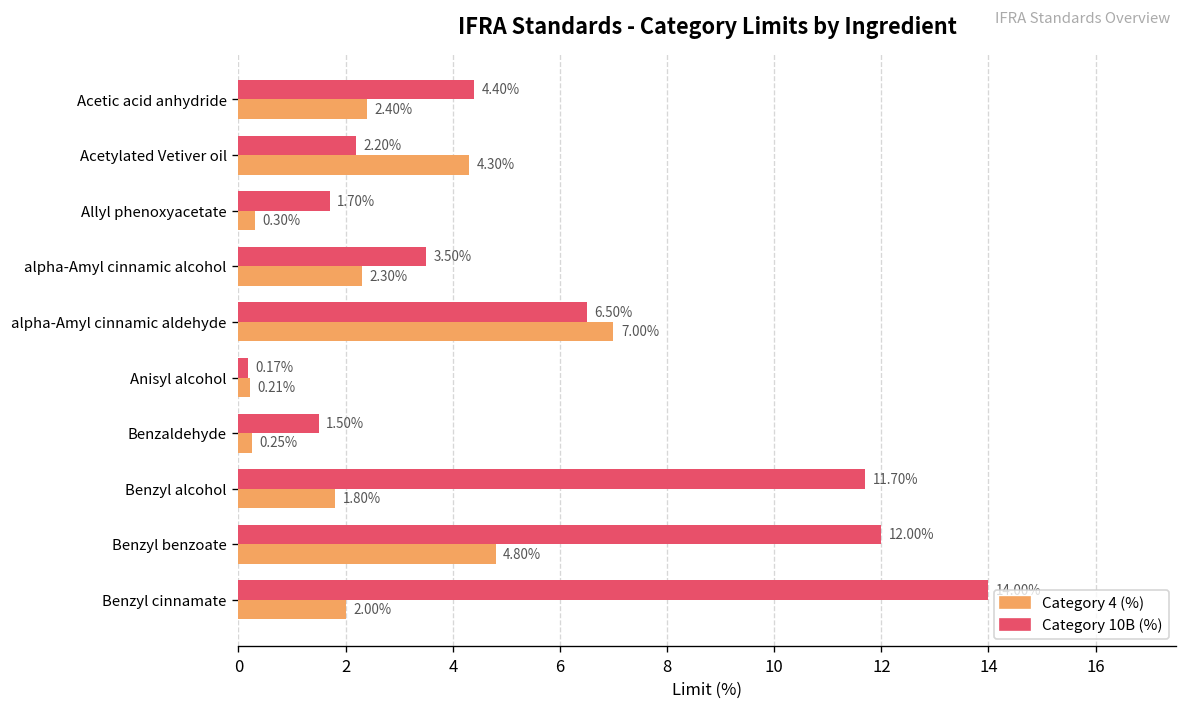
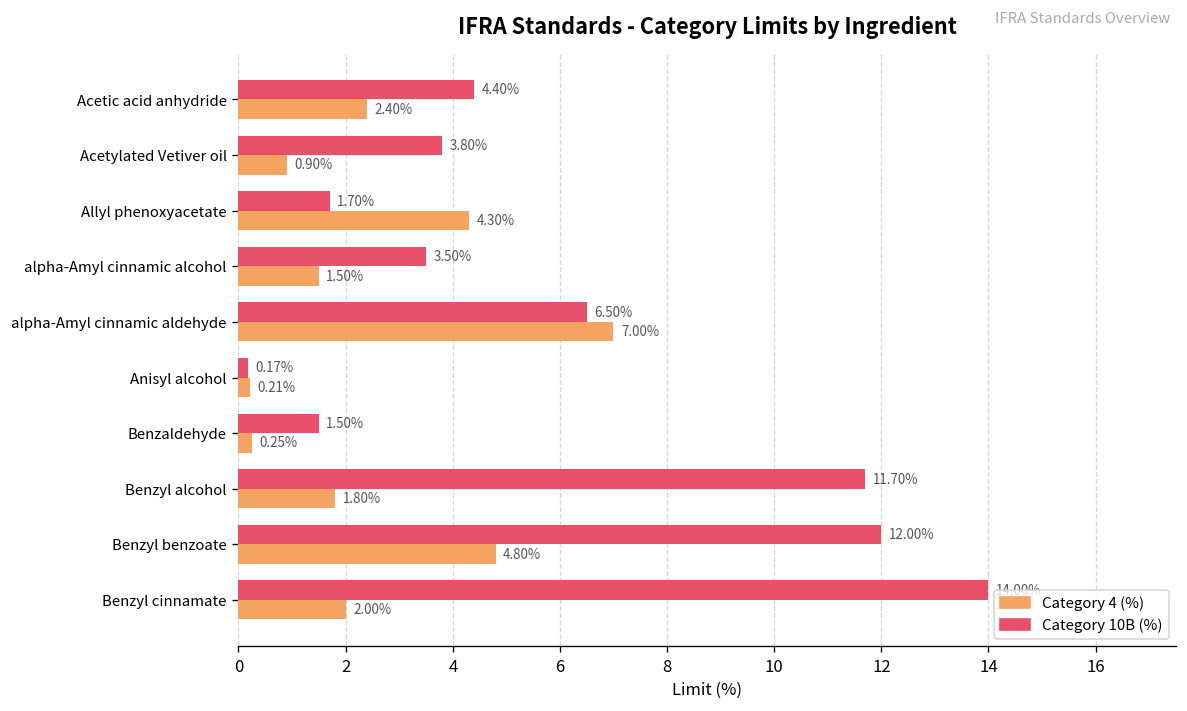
Category 10B (%), Acetylated Vetiver oil: 2.20% -> 3.80%
Category 4 (%), Acetylated Vetiver oil: 4.30% -> 0.90%
Category 4 (%), Allyl phenoxyacetate: 0.30% -> 4.30%
Category 4 (%), alpha-Amyl cinnamic alcohol: 2.30% -> 1.50%
